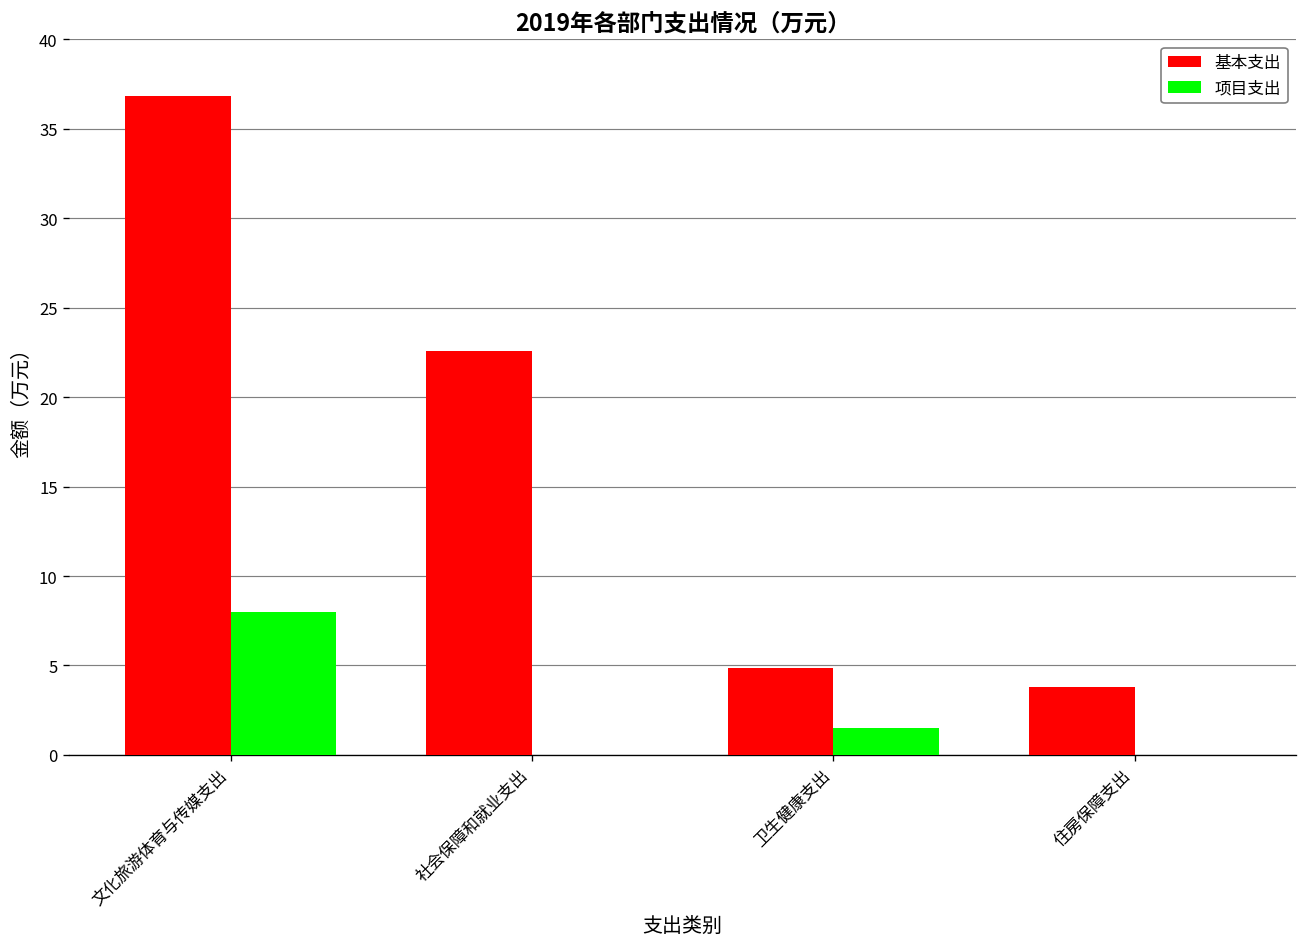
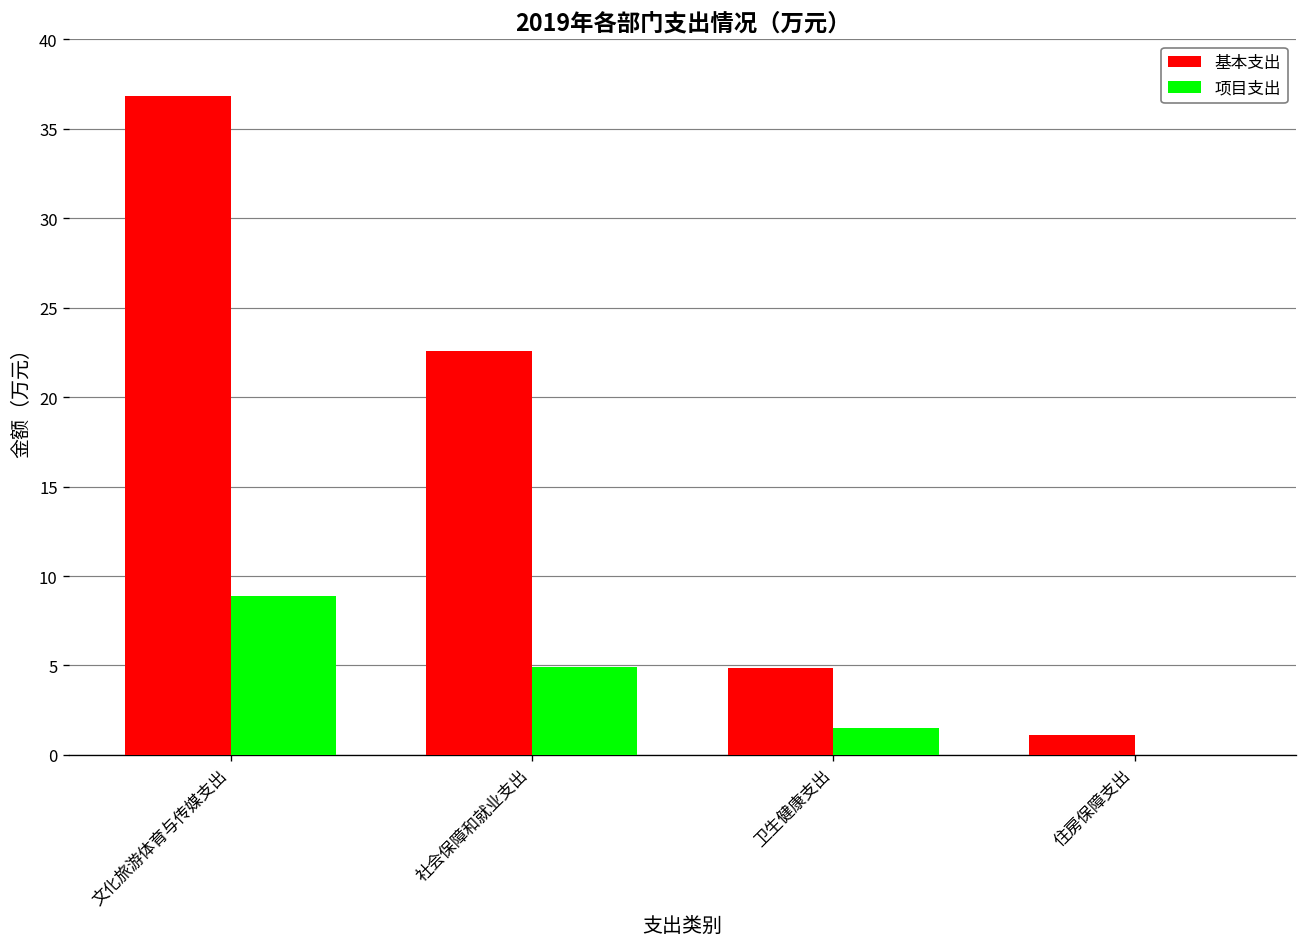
项目支出, 文化旅游体育与传媒支出: 8.0 -> 8.9
项目支出, 社会保障和就业支出: 0.0 -> 4.9
基本支出, 住房保障支出: 3.8 -> 1.1
